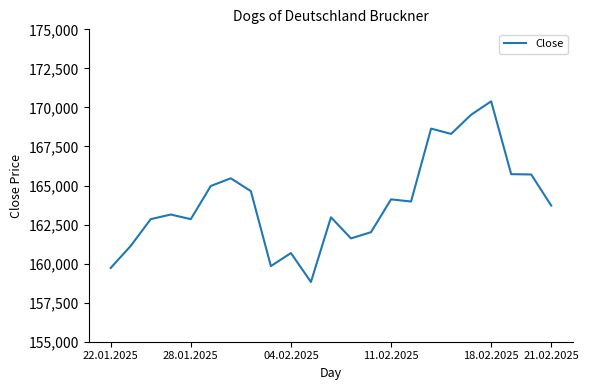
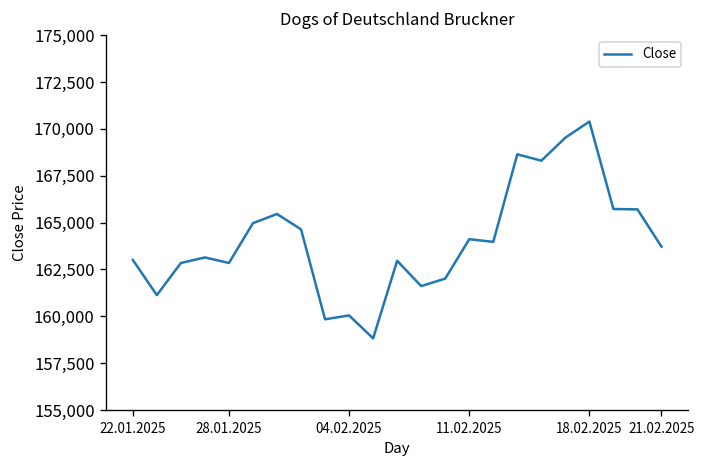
22.01.2025: 159,700 -> 163,000
04.02.2025: 160,700 -> 160,000
